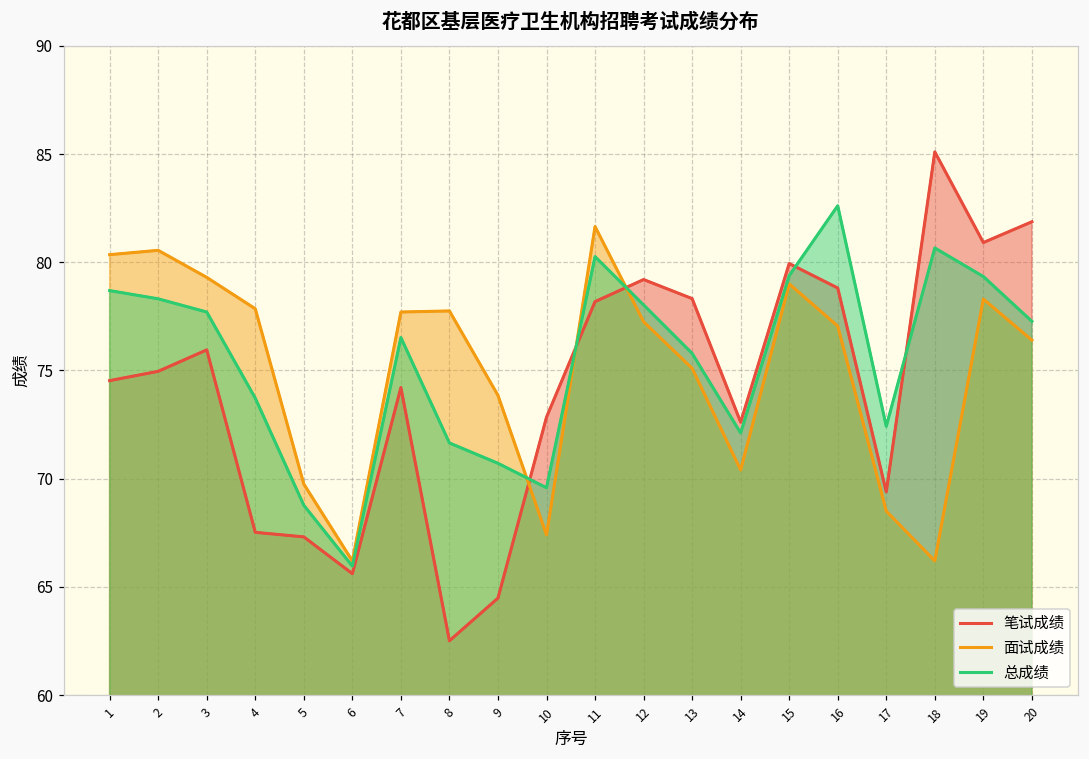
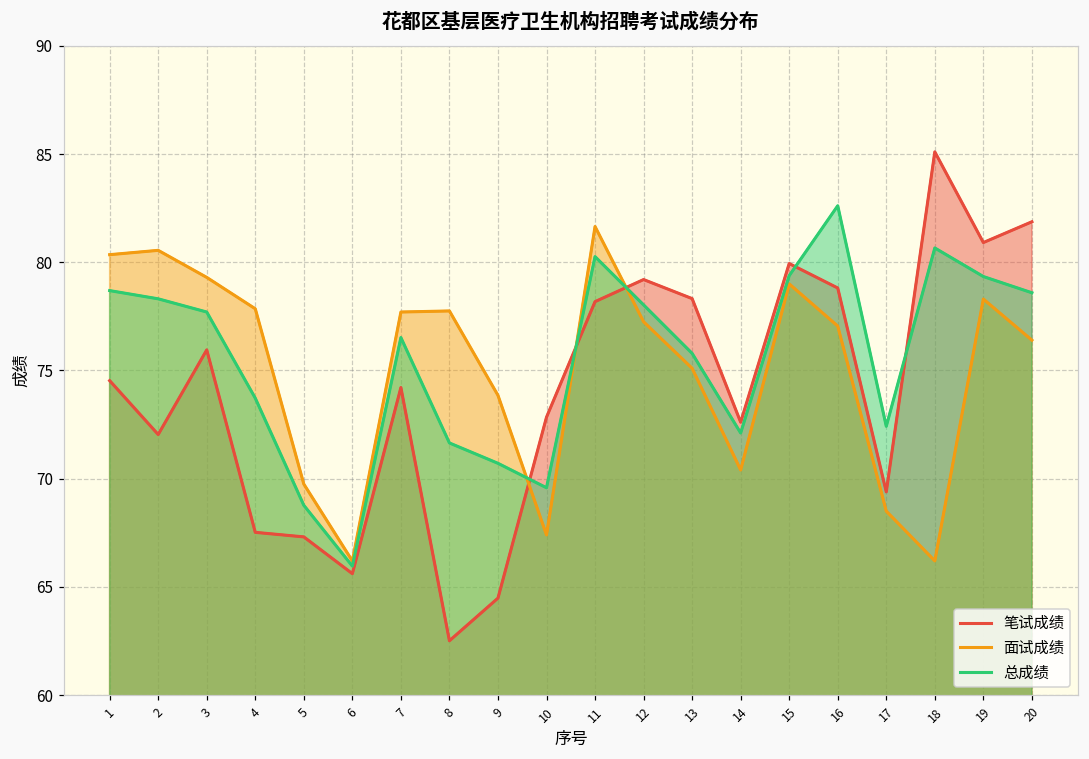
笔试成绩, 2: 75.0 -> 72.0
总成绩, 20: 77.3 -> 78.6
